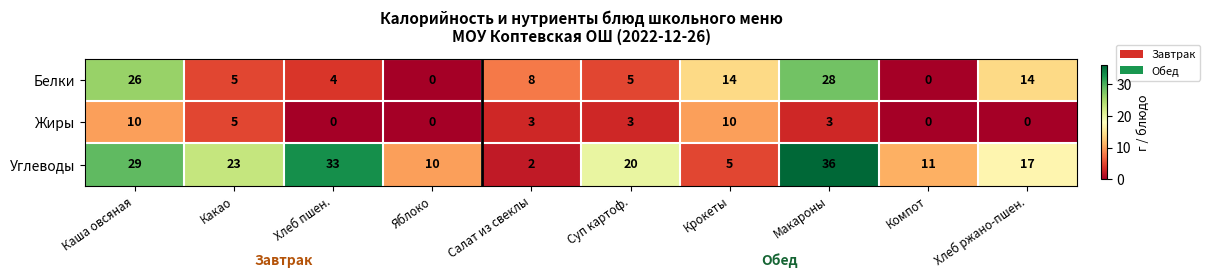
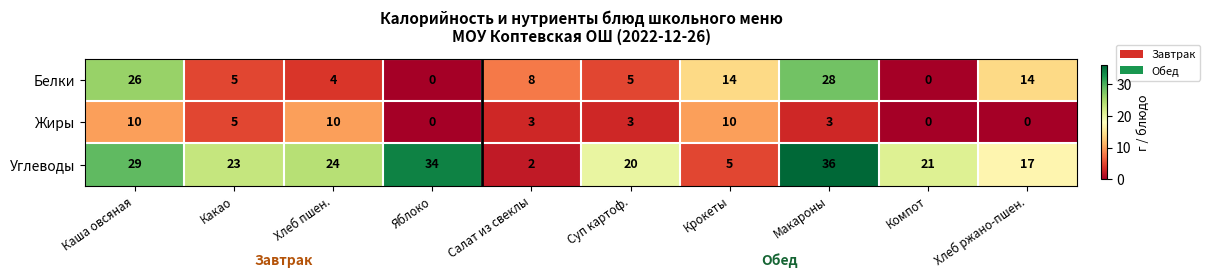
Жиры, Хлеб пшен.: 0 -> 10
Углеводы, Хлеб пшен.: 33 -> 24
Углеводы, Яблоко: 10 -> 34
Углеводы, Компот: 11 -> 21
